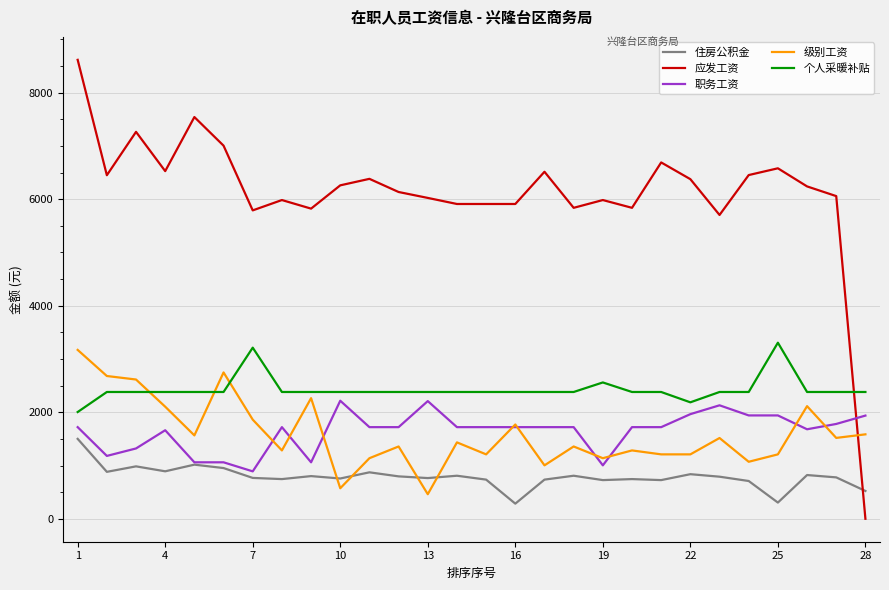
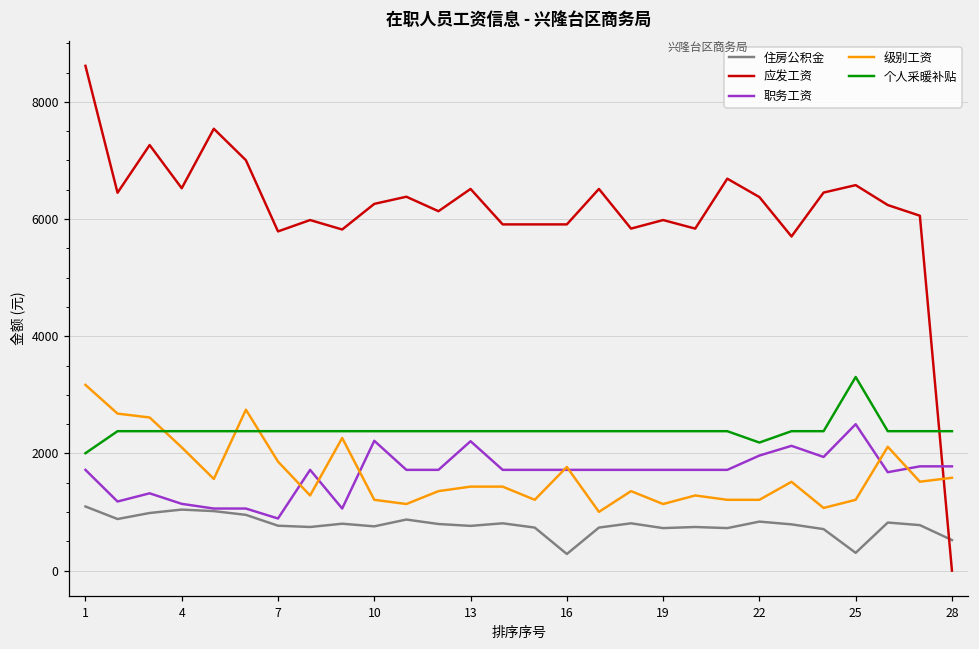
住房公积金, 1: 1500 -> 1100
住房公积金, 4: 900 -> 1000
职务工资, 4: 1700 -> 1100
个人采暖补贴, 7: 3200 -> 2400
级别工资, 10: 600 -> 1200
应发工资, 13: 6000 -> 6500
级别工资, 13: 500 -> 1400
职务工资, 19: 1000 -> 1700
个人采暖补贴, 19: 2600 -> 2400
职务工资, 25: 1900 -> 2500
职务工资, 28: 1900 -> 1800
